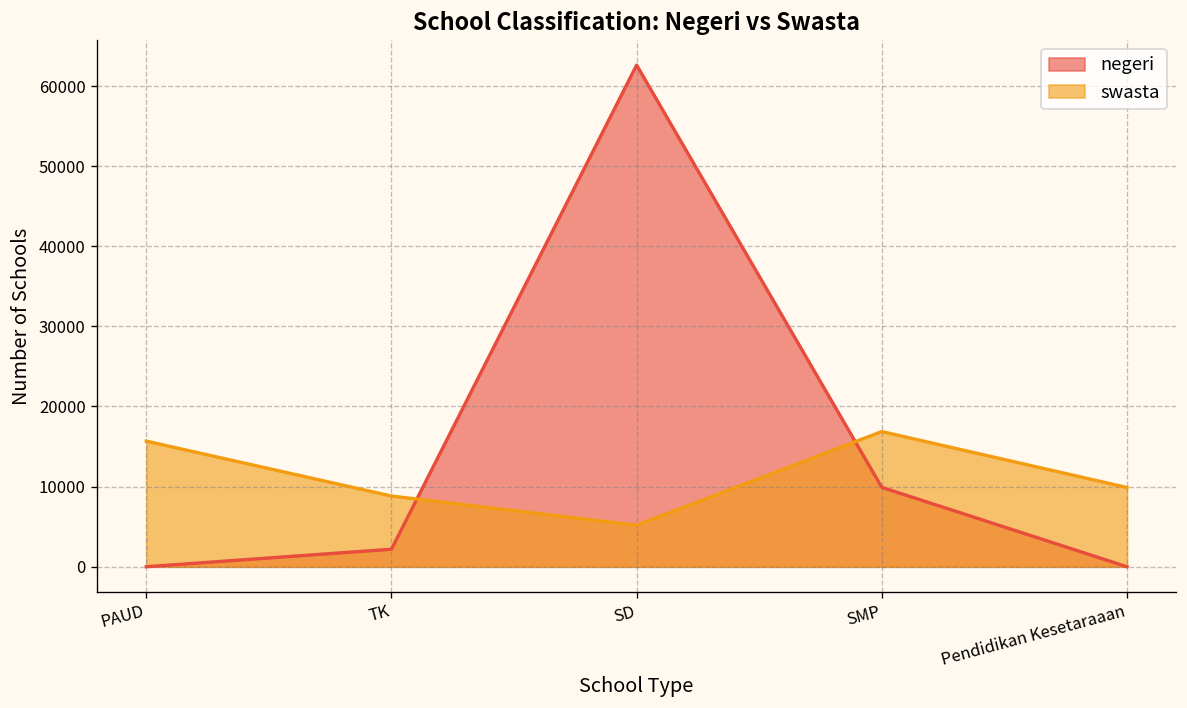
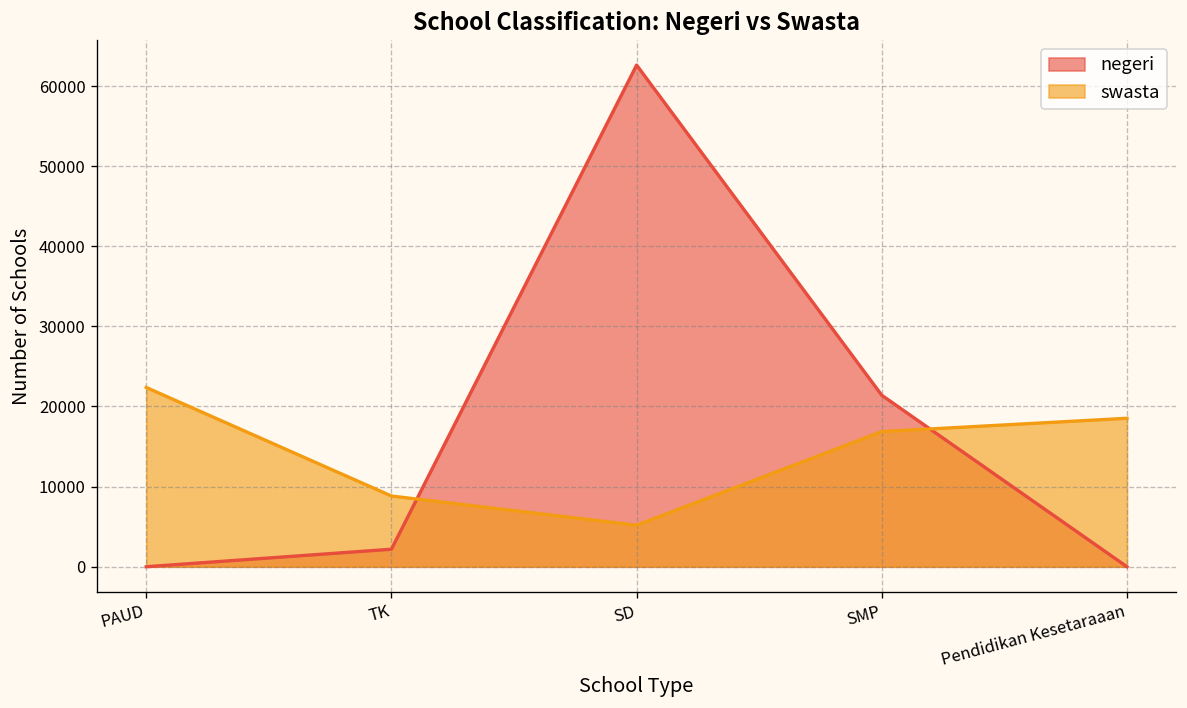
swasta, PAUD: 16000 -> 22000
negeri, SMP: 10000 -> 21000
swasta, Pendidikan Kesetaraaan: 10000 -> 19000
